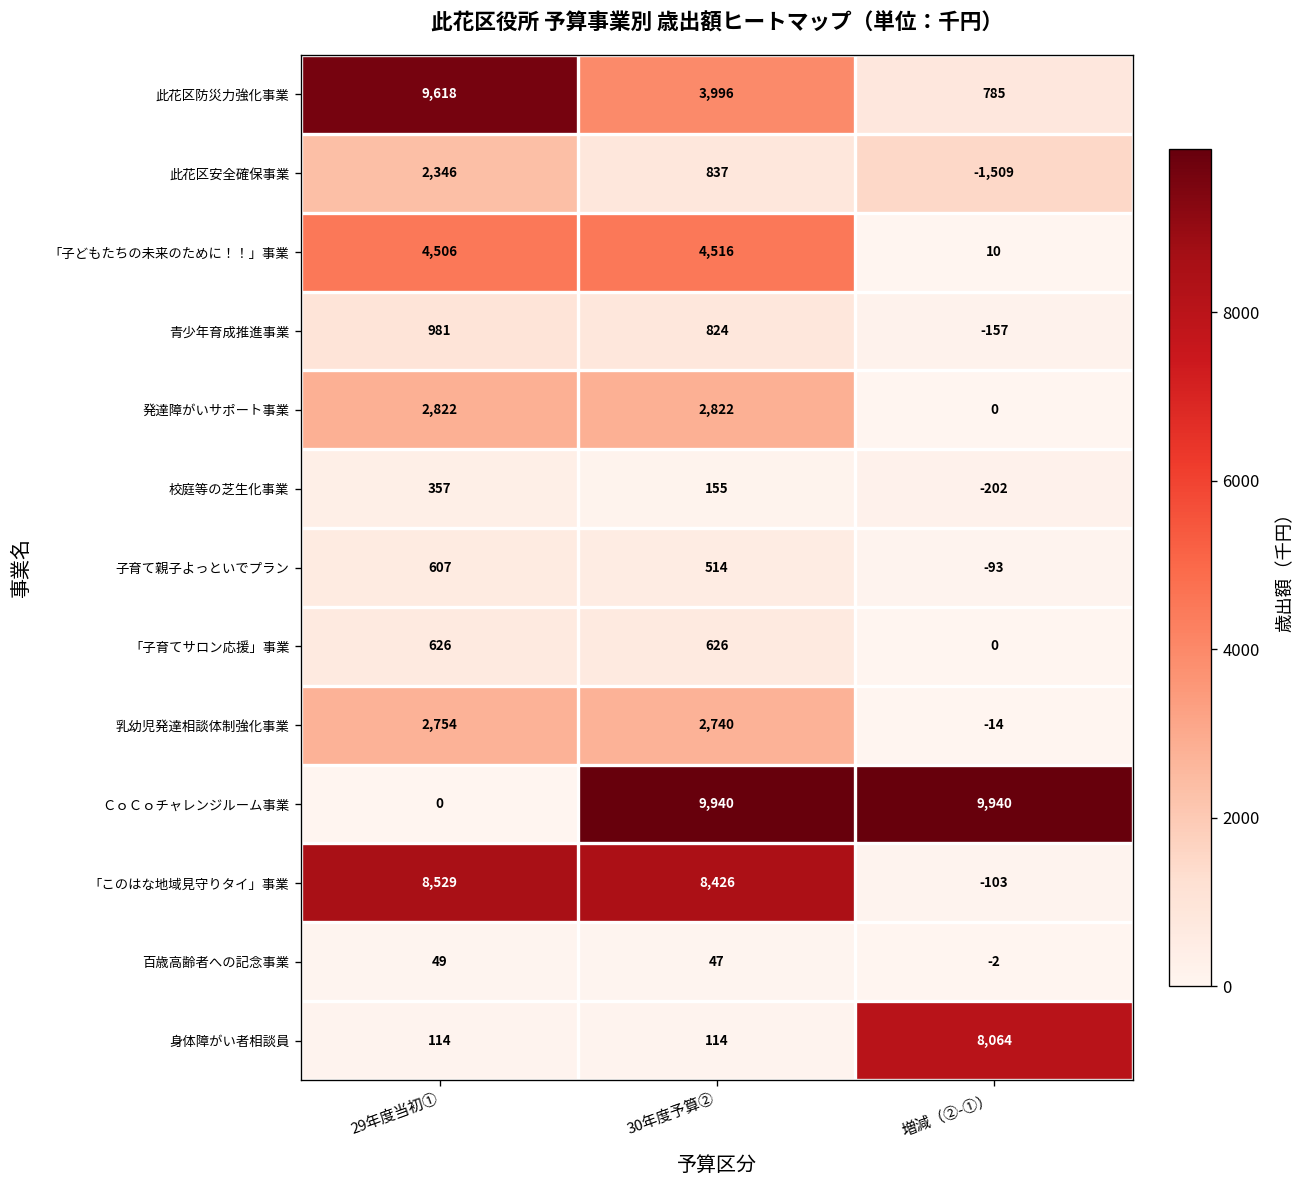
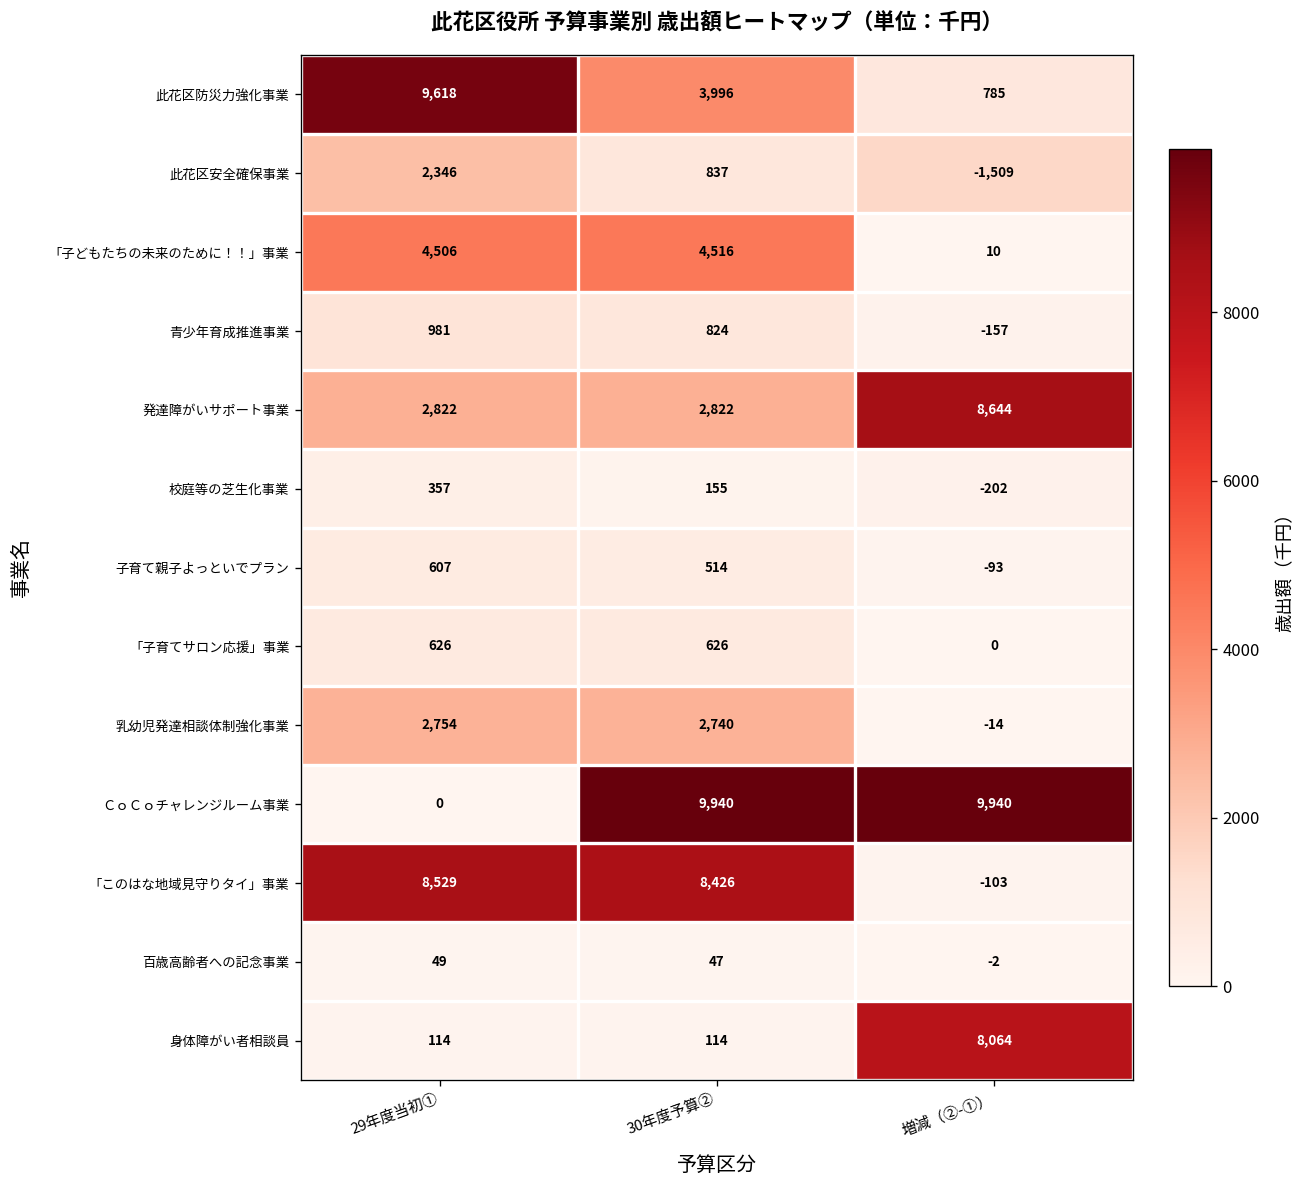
発達障がいサポート事業, 増減（②-①）: 0 -> 8,644
